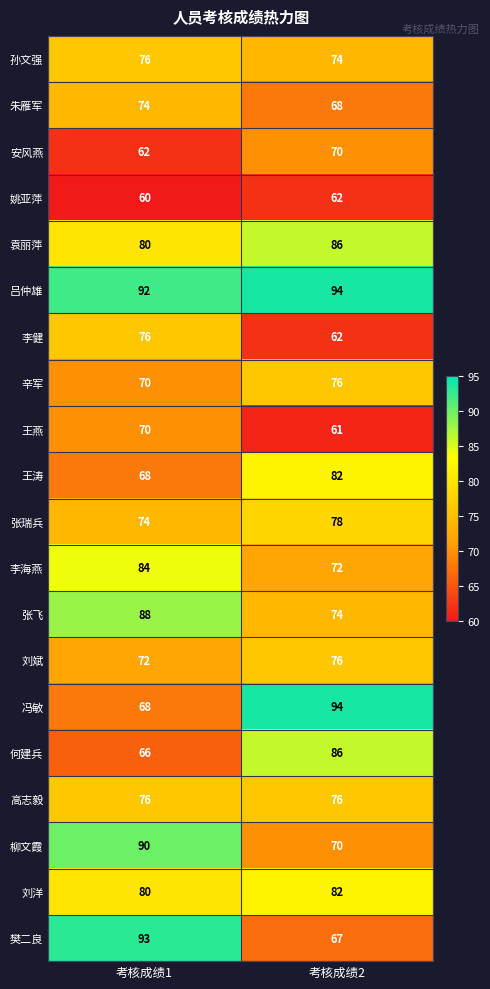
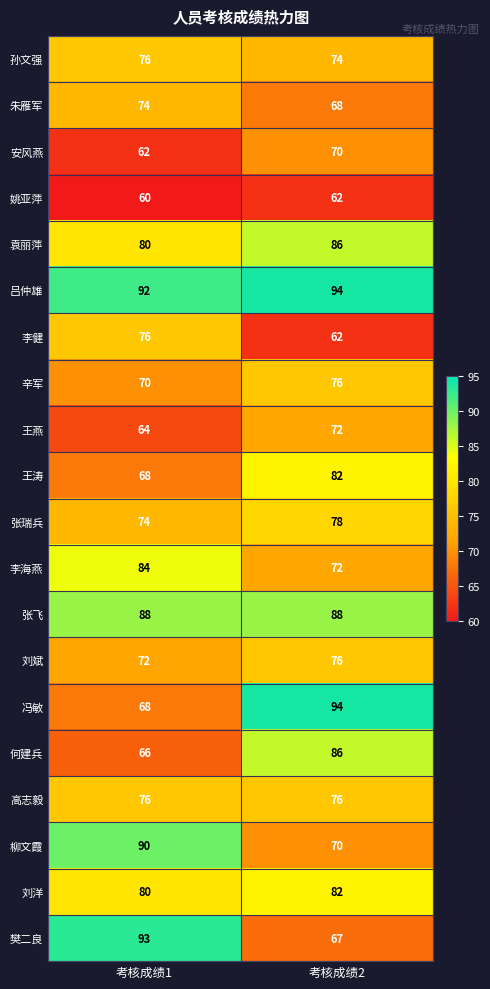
王燕, 考核成绩1: 70 -> 64
王燕, 考核成绩2: 61 -> 72
张飞, 考核成绩2: 74 -> 88
